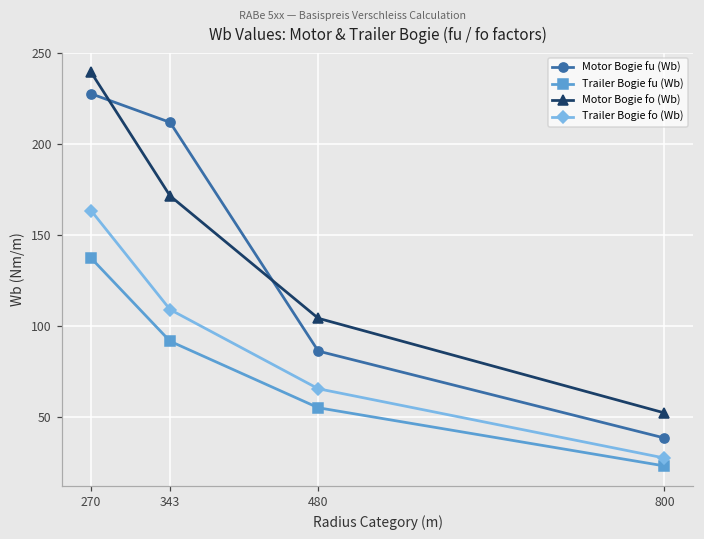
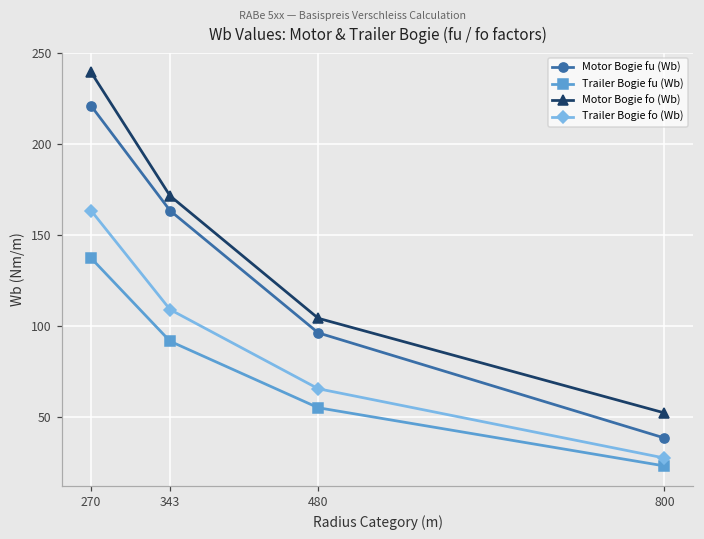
Motor Bogie fu (Wb), 270: 228 -> 221
Motor Bogie fu (Wb), 343: 212 -> 163
Motor Bogie fu (Wb), 480: 86 -> 96
